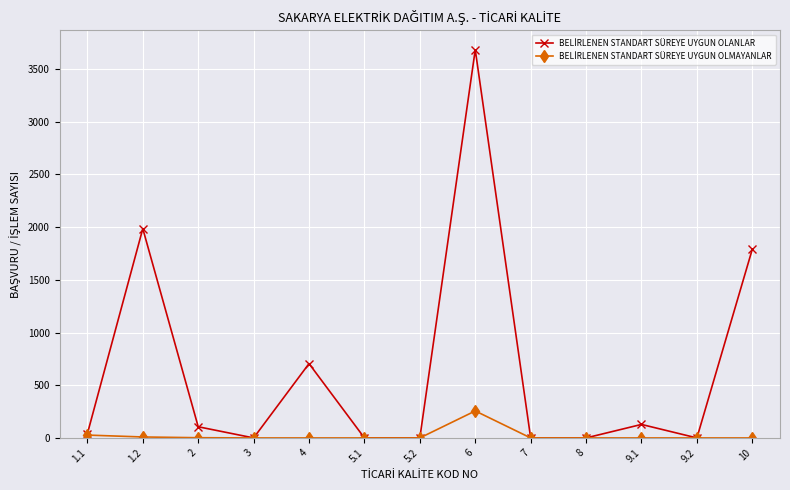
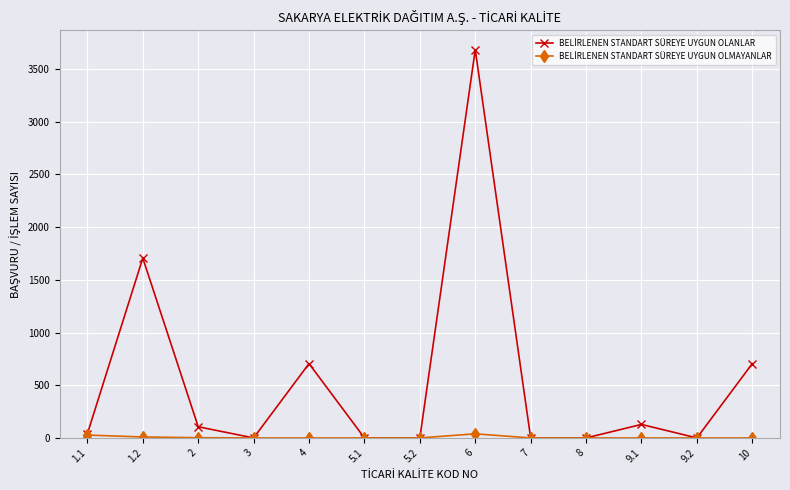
BELİRLENEN STANDART SÜREYE UYGUN OLANLAR, 1.2: 1990 -> 1710
BELİRLENEN STANDART SÜREYE UYGUN OLMAYANLAR, 6: 260 -> 40
BELİRLENEN STANDART SÜREYE UYGUN OLANLAR, 10: 1790 -> 710
